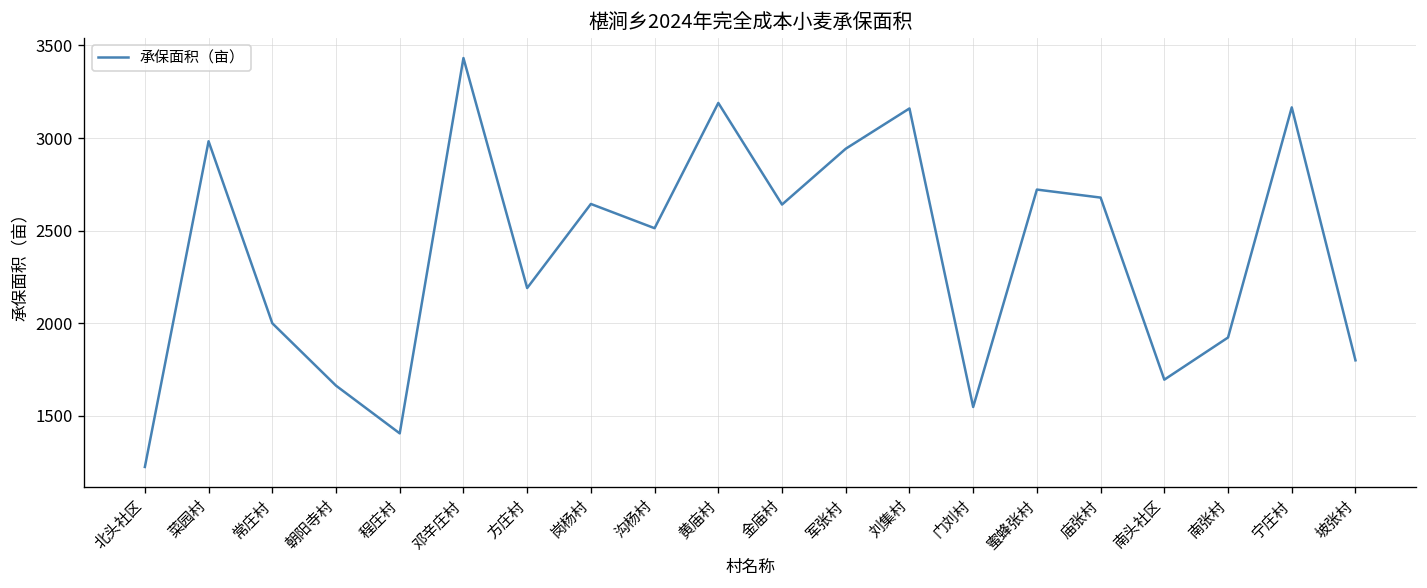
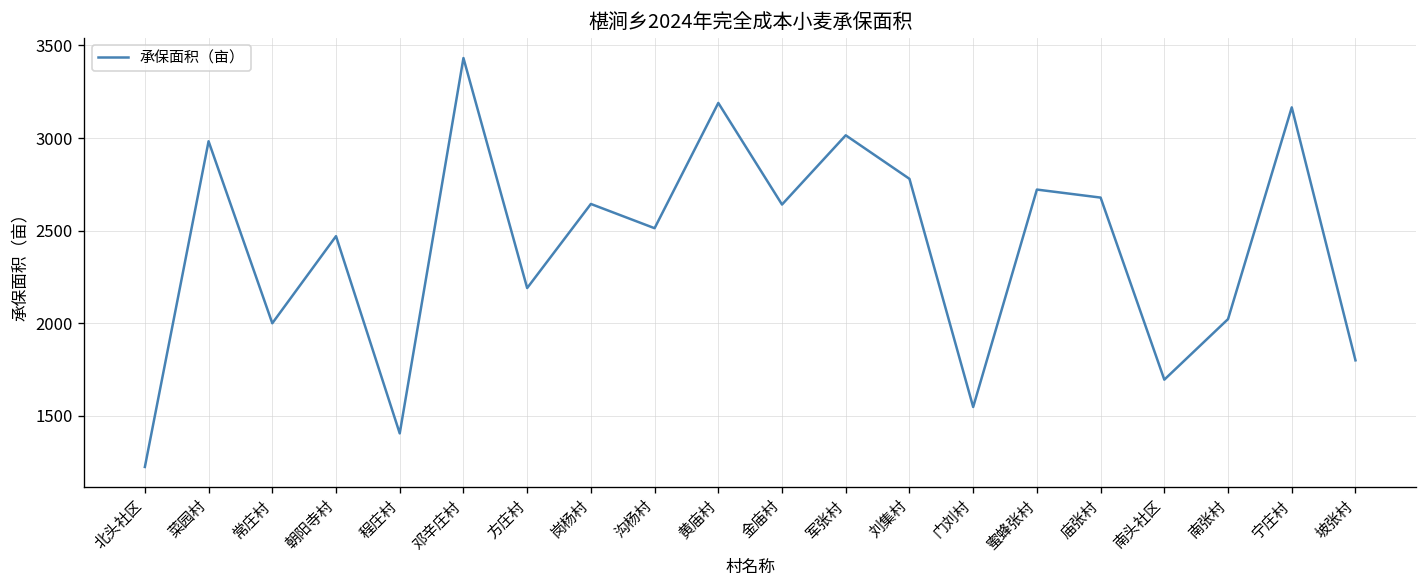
朝阳寺村: 1660 -> 2470
军张村: 2940 -> 3010
刘集村: 3160 -> 2780
南张村: 1920 -> 2020
